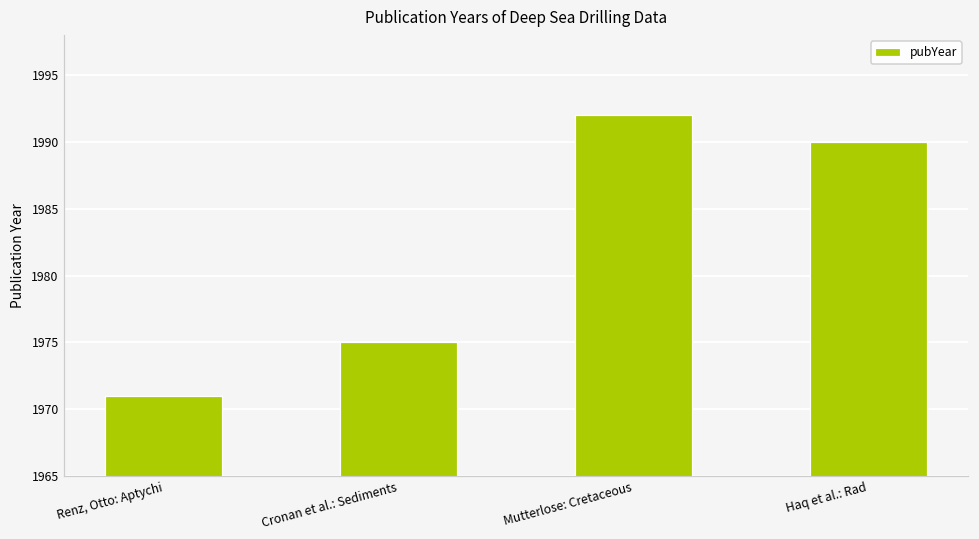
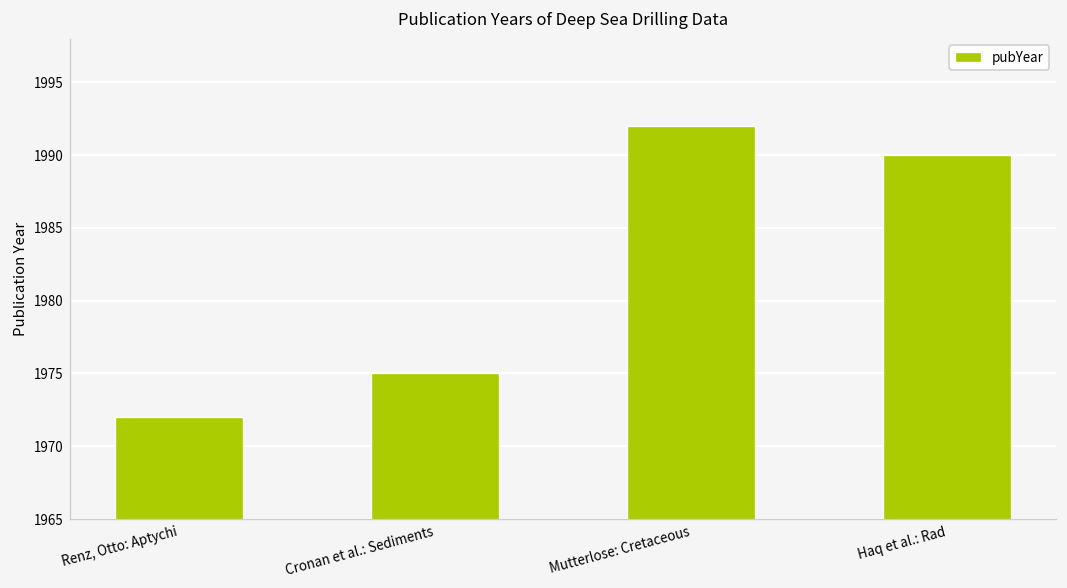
Renz, Otto: Aptychi: 1971 -> 1972
